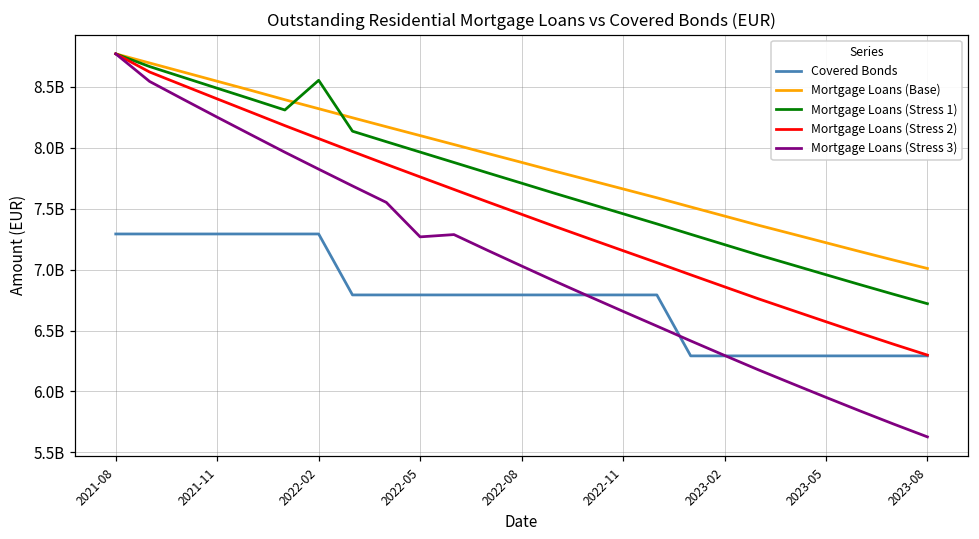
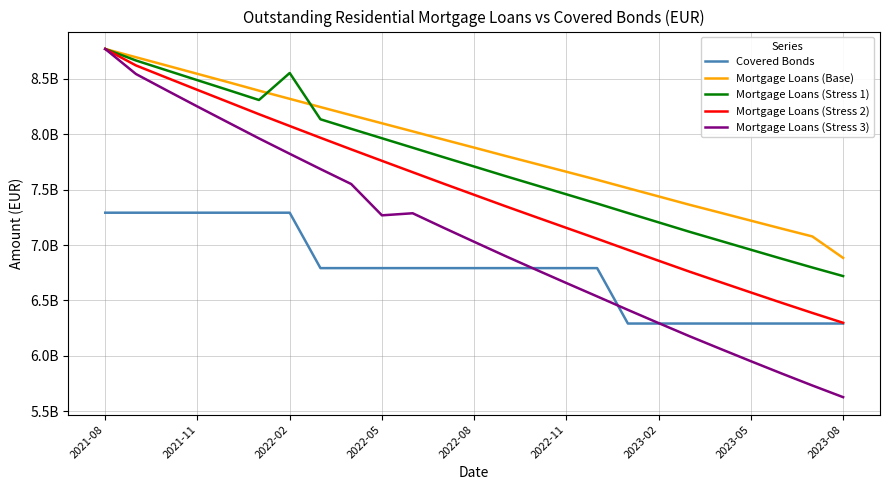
Mortgage Loans (Base), 2023-08: 7010000000 -> 6880000000
